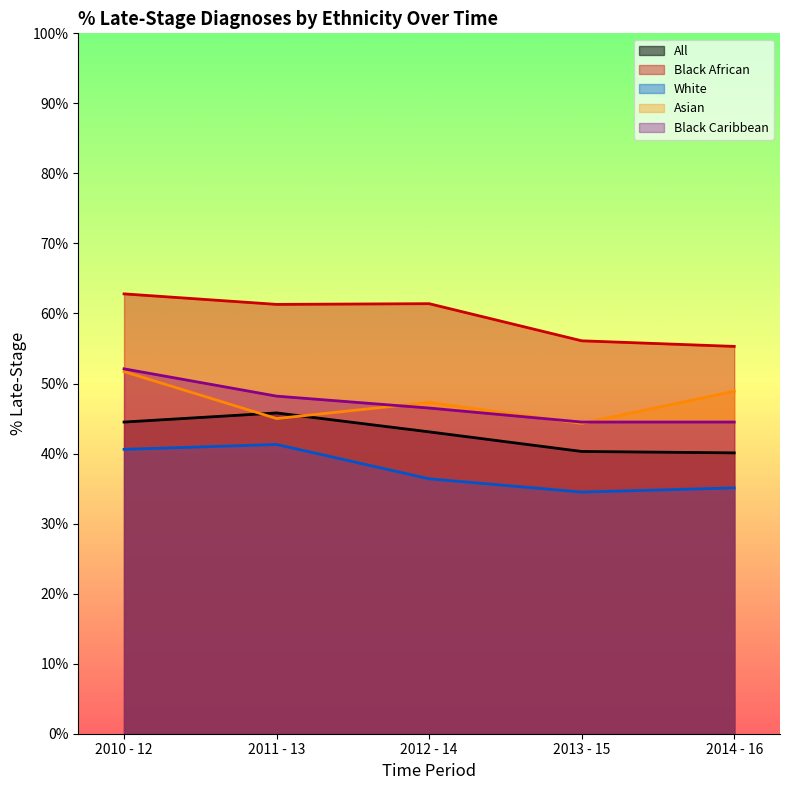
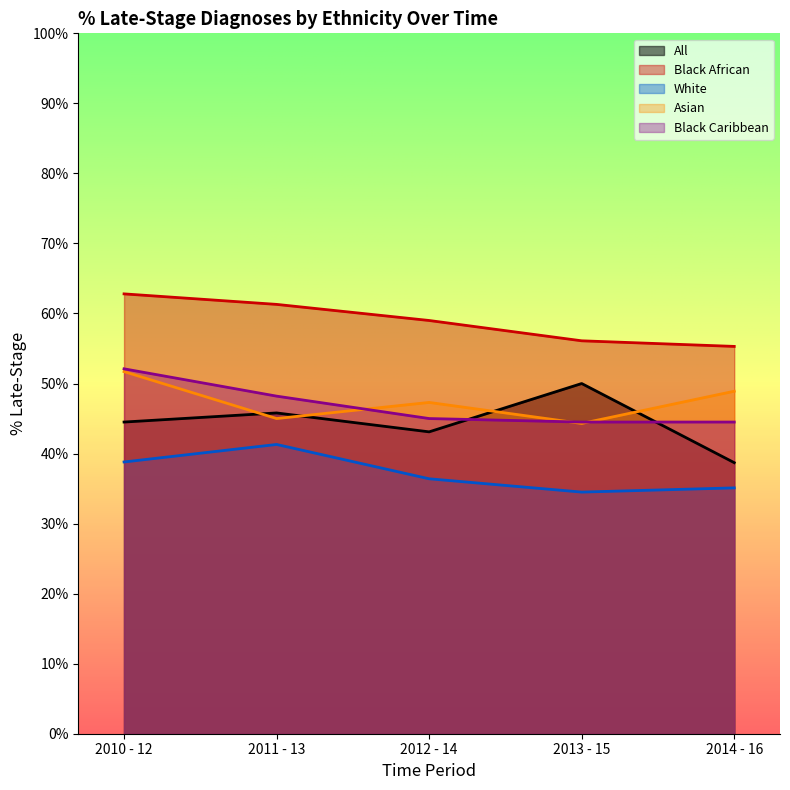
White, 2010 - 12: 41% -> 39%
Black African, 2012 - 14: 61% -> 59%
Black Caribbean, 2012 - 14: 47% -> 45%
All, 2013 - 15: 40% -> 50%
All, 2014 - 16: 40% -> 39%
